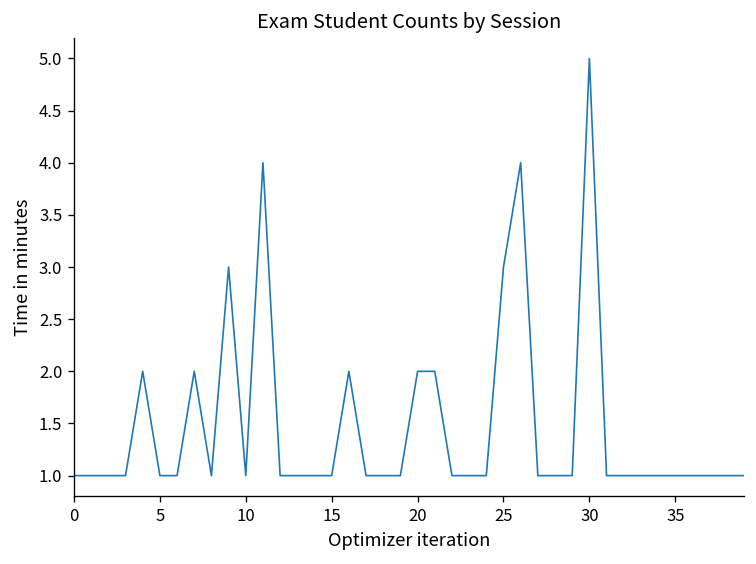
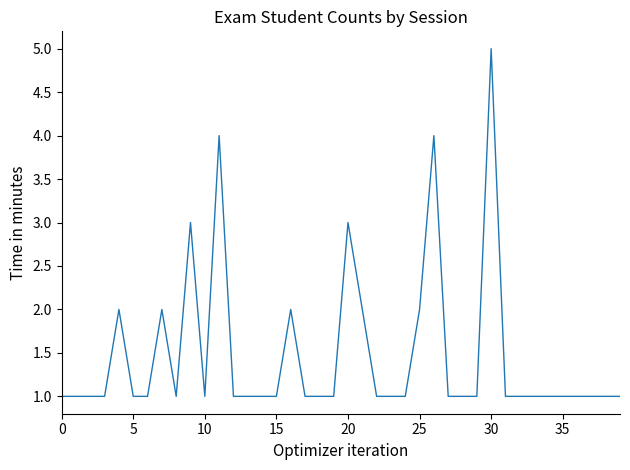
20: 2 -> 3
25: 3 -> 2
